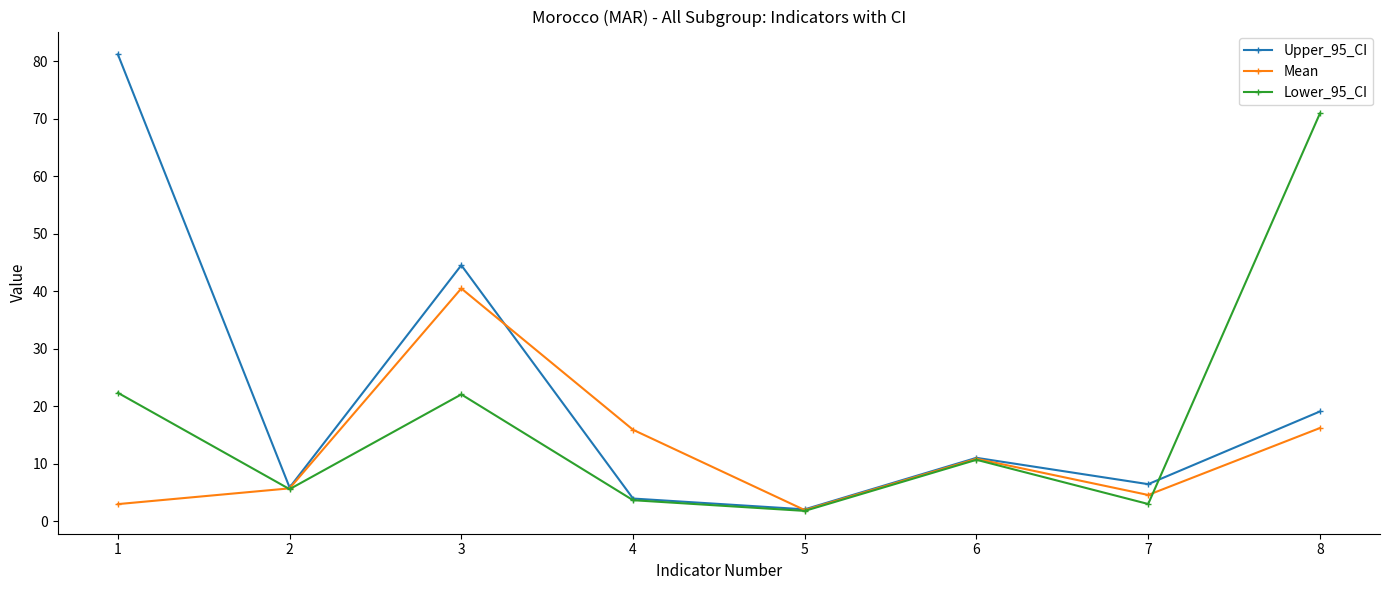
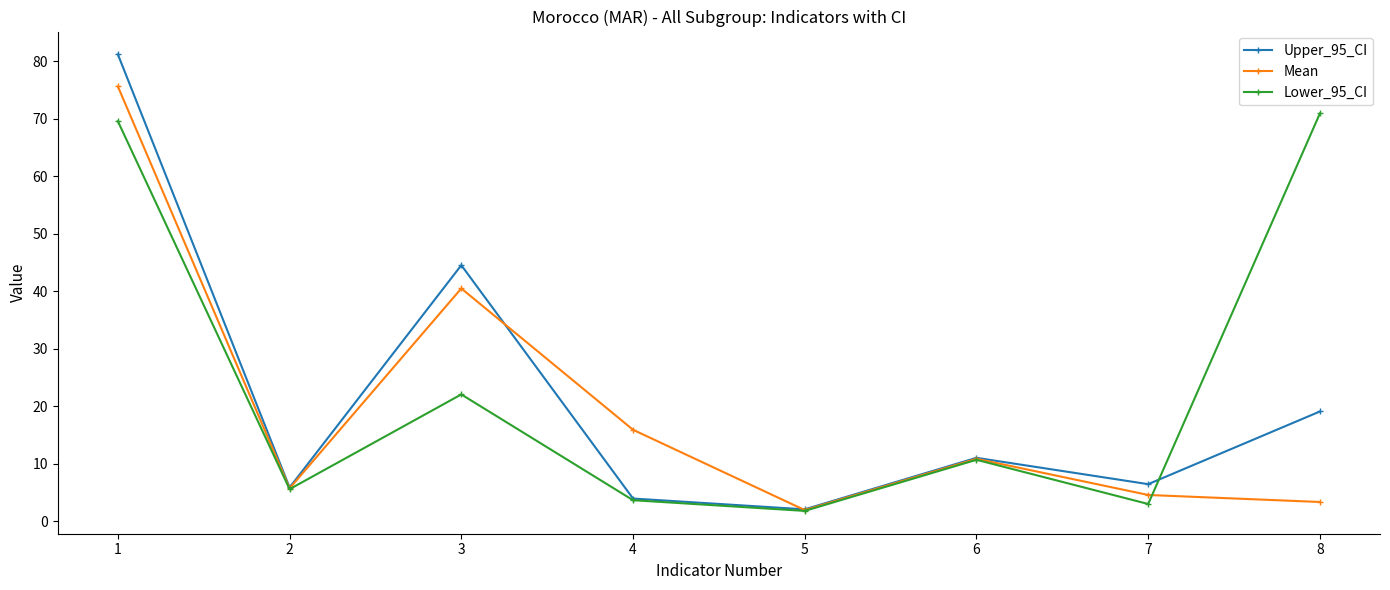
Mean, 1: 3 -> 76
Lower_95_CI, 1: 22 -> 70
Mean, 8: 16 -> 3
